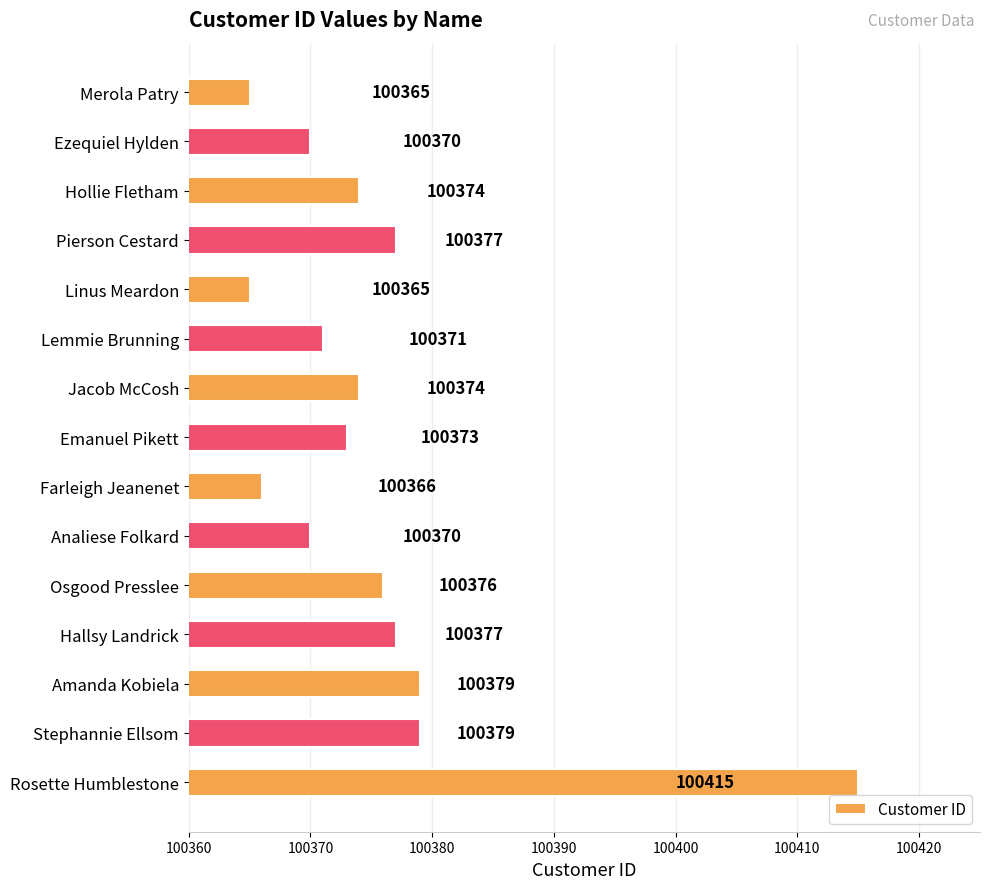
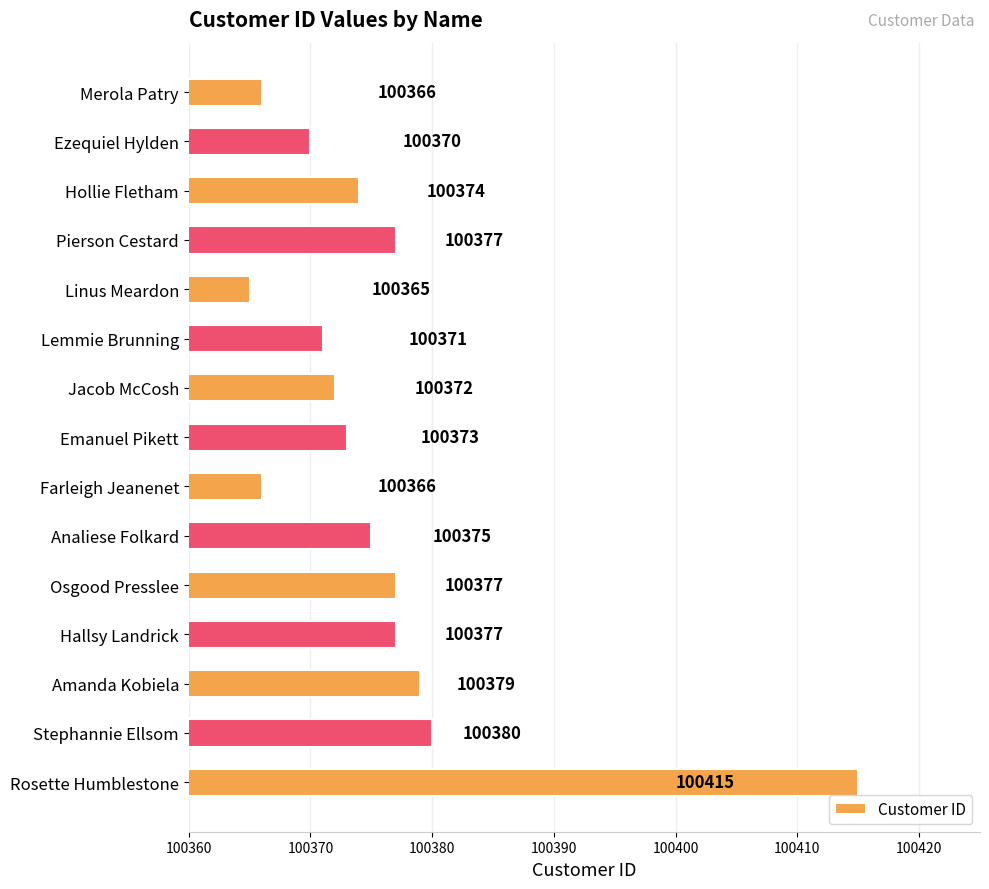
Merola Patry: 100365 -> 100366
Jacob McCosh: 100374 -> 100372
Analiese Folkard: 100370 -> 100375
Osgood Presslee: 100376 -> 100377
Stephannie Ellsom: 100379 -> 100380
